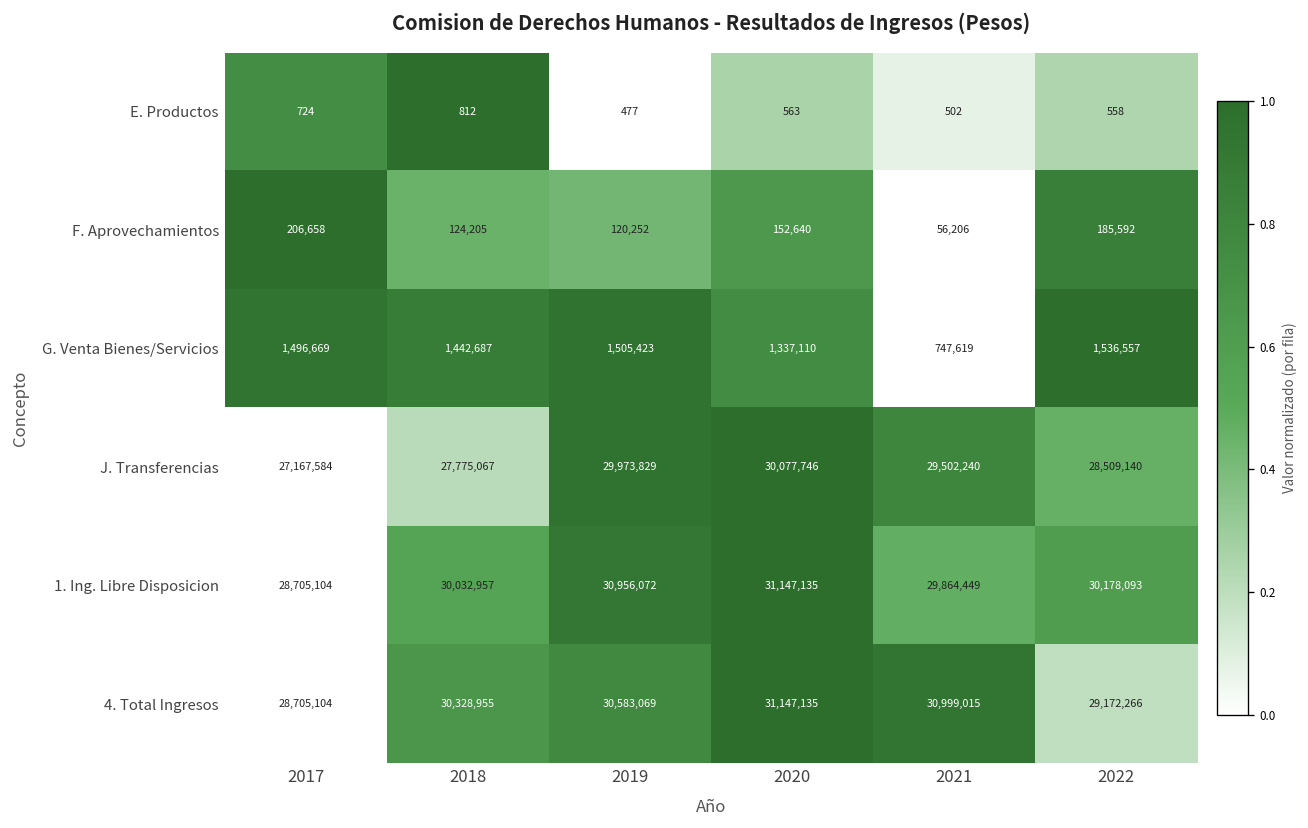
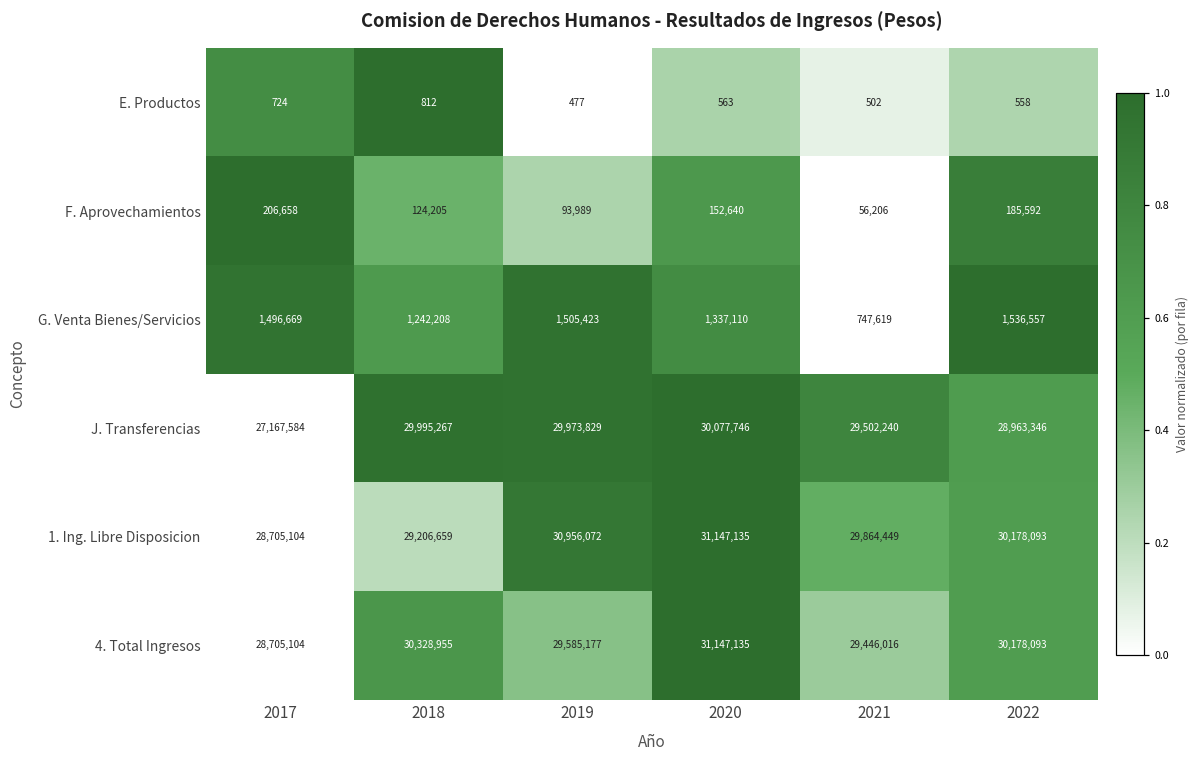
F. Aprovechamientos, 2019: 120,252 -> 93,989
G. Venta Bienes/Servicios, 2018: 1,442,687 -> 1,242,208
J. Transferencias, 2018: 27,775,067 -> 29,995,267
J. Transferencias, 2022: 28,509,140 -> 28,963,346
1. Ing. Libre Disposicion, 2018: 30,032,957 -> 29,206,659
4. Total Ingresos, 2019: 30,583,069 -> 29,585,177
4. Total Ingresos, 2021: 30,999,015 -> 29,446,016
4. Total Ingresos, 2022: 29,172,266 -> 30,178,093
